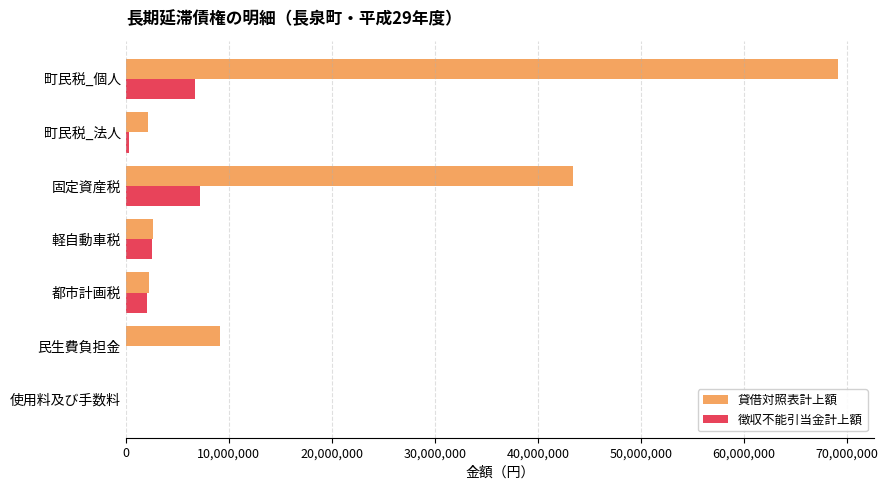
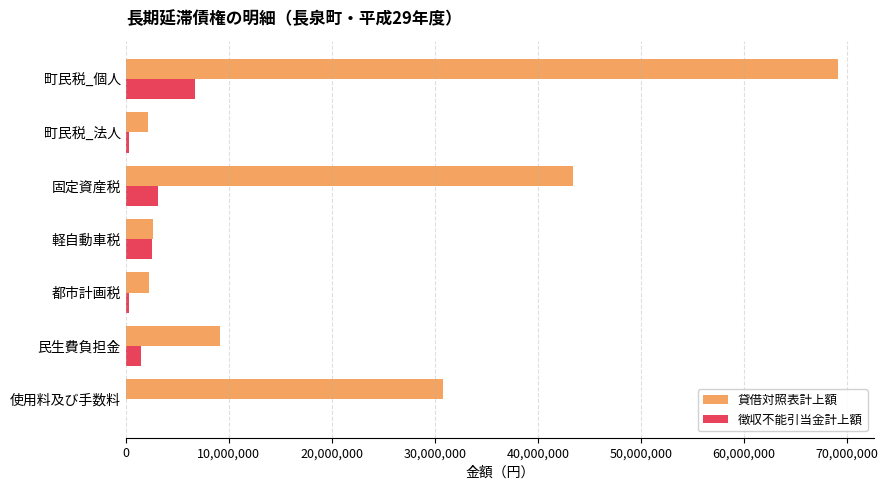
徴収不能引当金計上額, 固定資産税: 7,200,000 -> 3,200,000
徴収不能引当金計上額, 都市計画税: 2,100,000 -> 300,000
徴収不能引当金計上額, 民生費負担金: 0 -> 1,400,000
貸借対照表計上額, 使用料及び手数料: 0 -> 30,800,000
